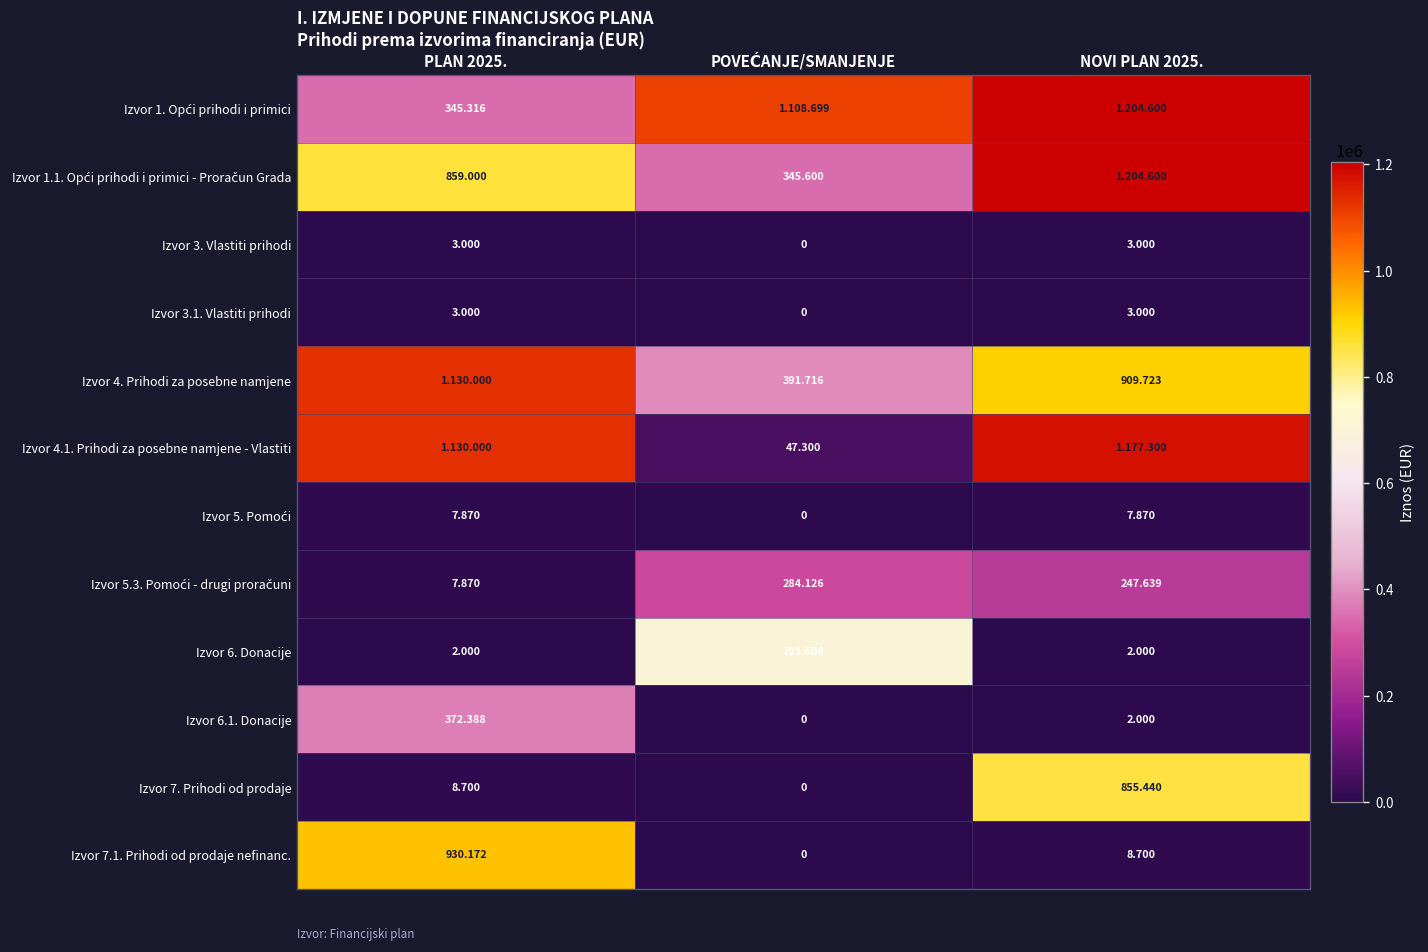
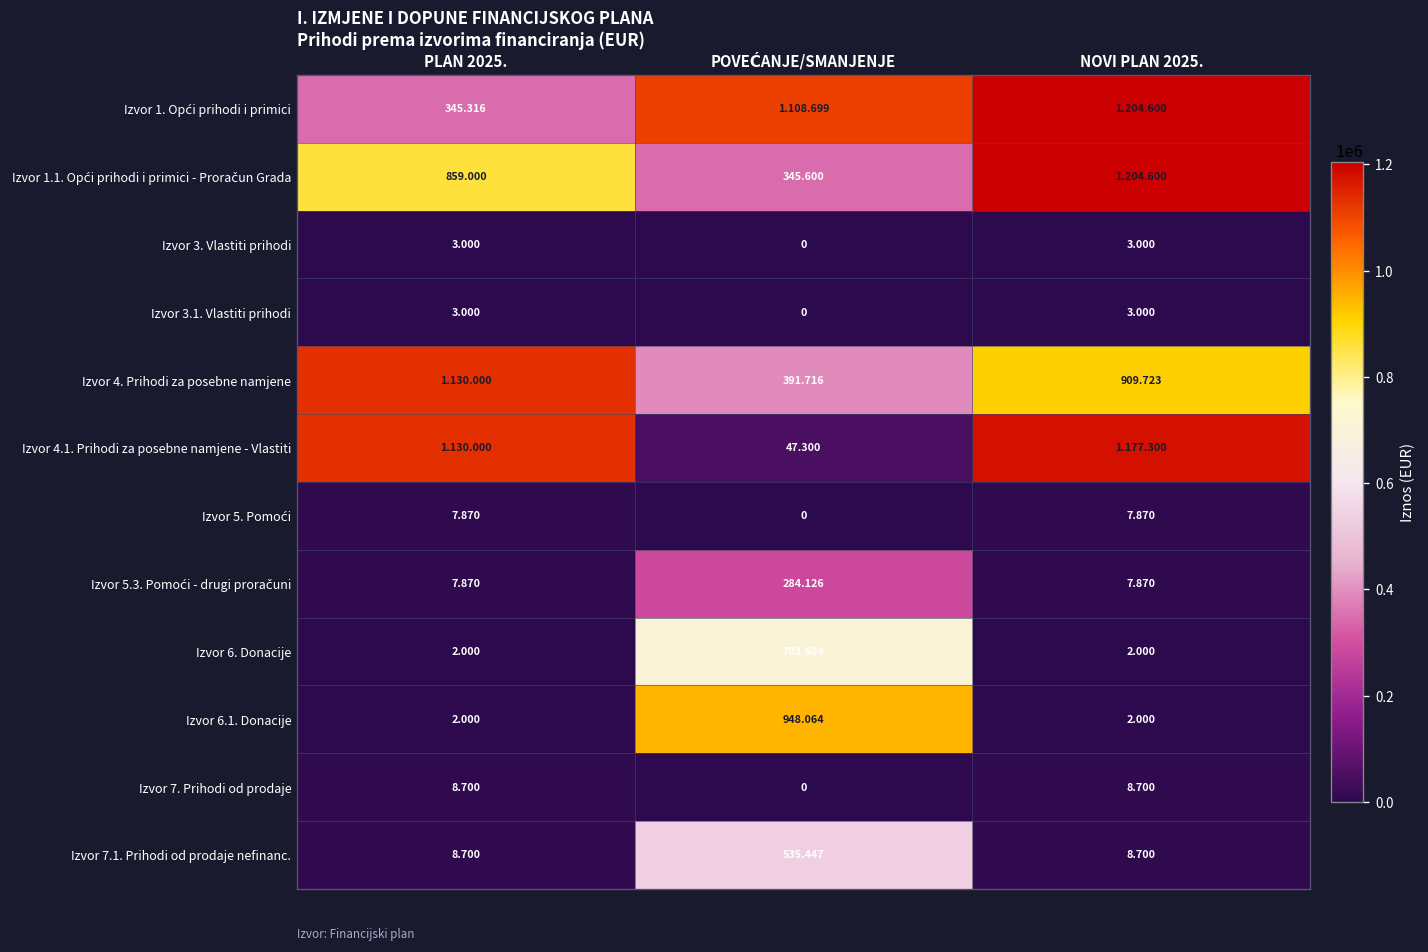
Izvor 5.3. Pomoći - drugi proračuni, NOVI PLAN 2025.: 247.639 -> 7.870
Izvor 6.1. Donacije, PLAN 2025.: 372.388 -> 2.000
Izvor 6.1. Donacije, POVEĆANJE/SMANJENJE: 0 -> 948.064
Izvor 7. Prihodi od prodaje, NOVI PLAN 2025.: 855.440 -> 8.700
Izvor 7.1. Prihodi od prodaje nefinanc., PLAN 2025.: 930.172 -> 8.700
Izvor 7.1. Prihodi od prodaje nefinanc., POVEĆANJE/SMANJENJE: 0 -> 535.447
